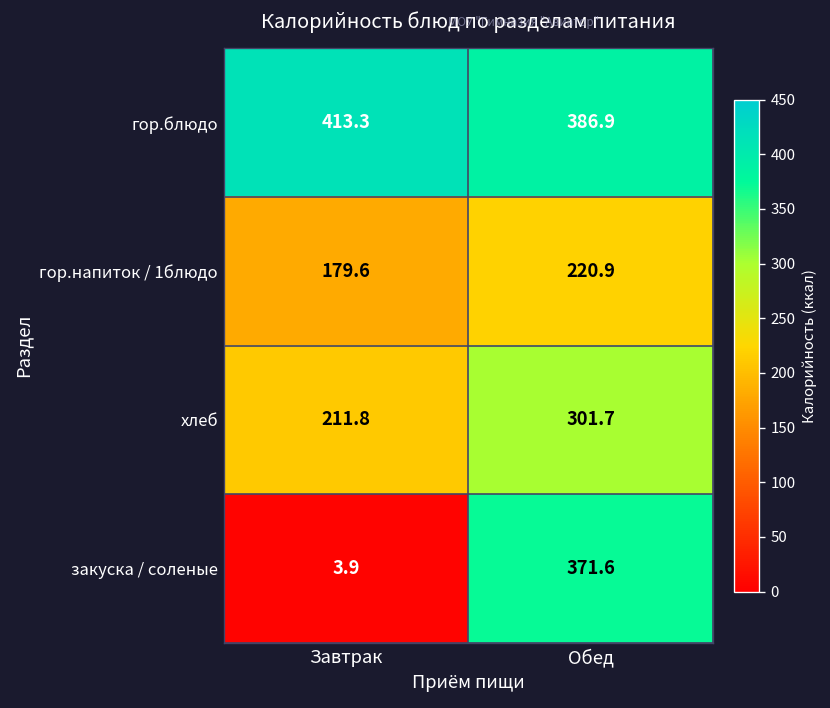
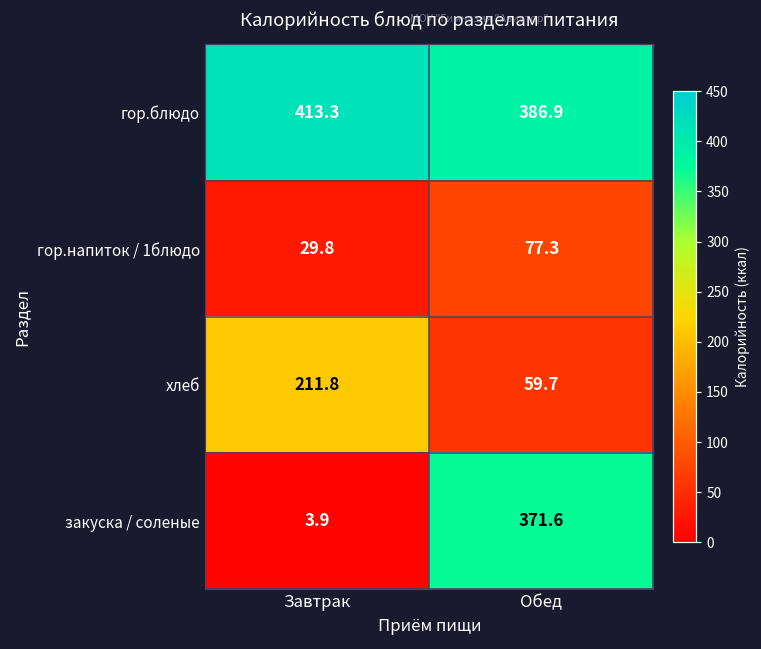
гор.напиток / 1блюдо, Завтрак: 179.6 -> 29.8
гор.напиток / 1блюдо, Обед: 220.9 -> 77.3
хлеб, Обед: 301.7 -> 59.7
